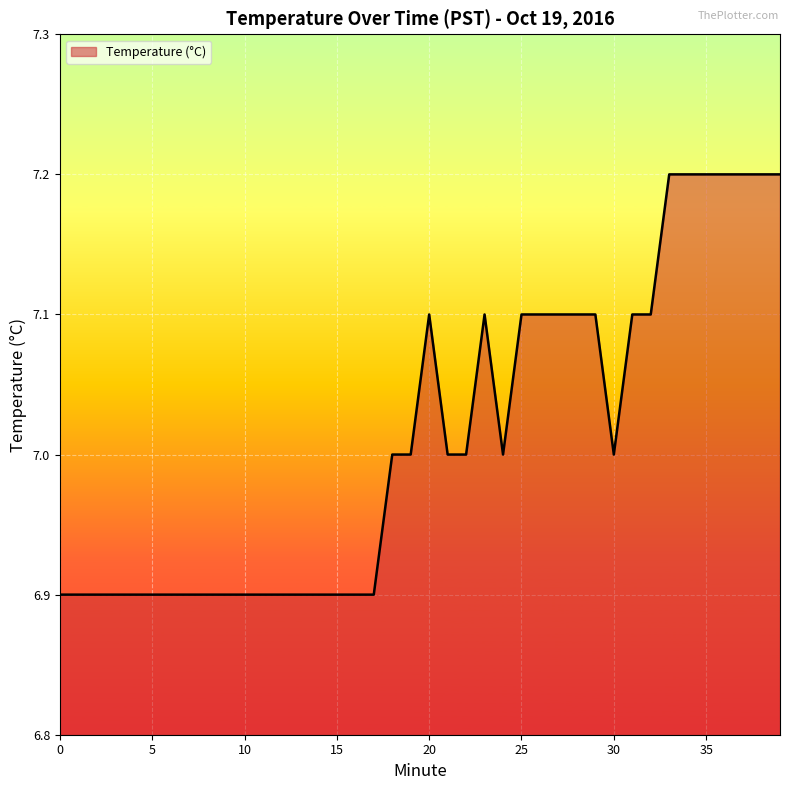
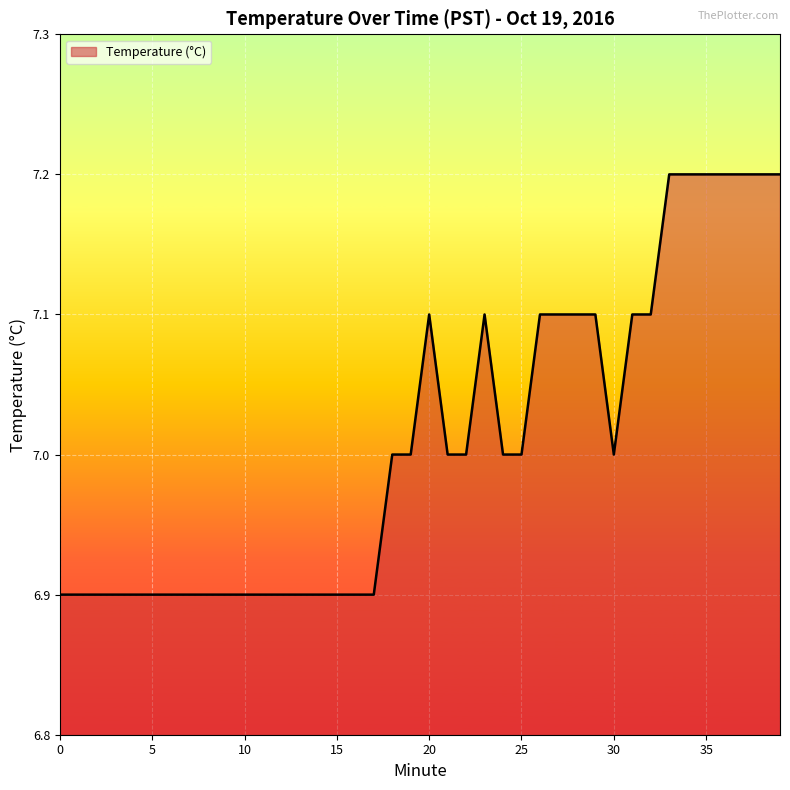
25: 7.1 -> 7.0
